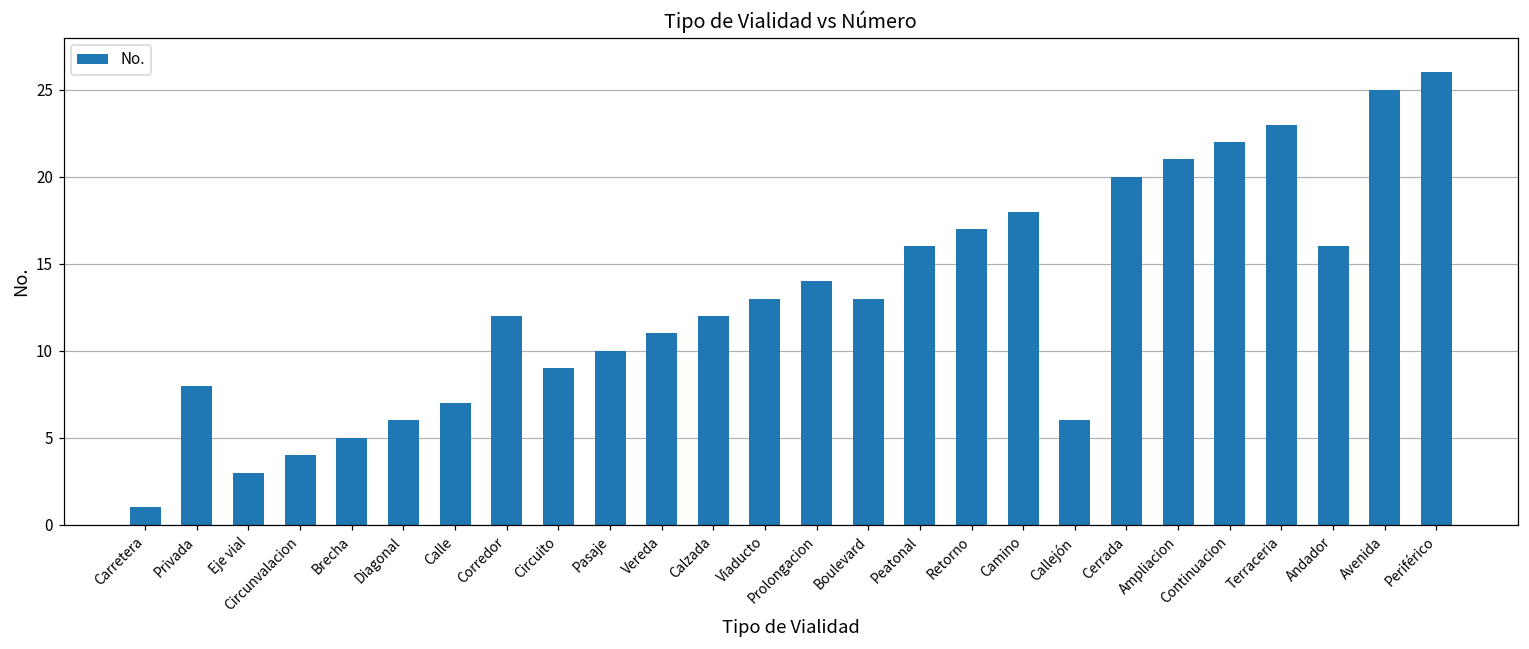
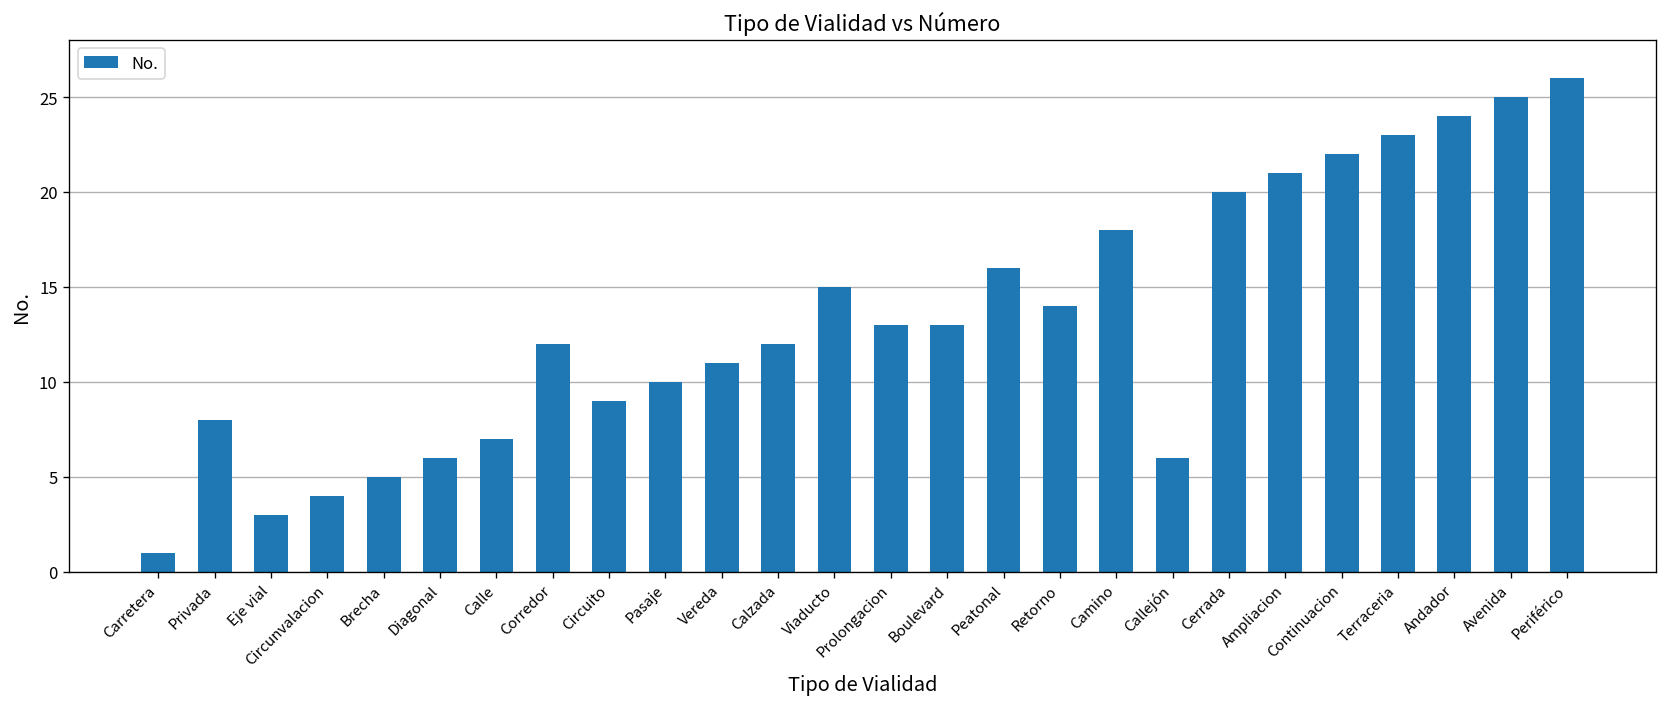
Viaducto: 13 -> 15
Prolongacion: 14 -> 13
Retorno: 17 -> 14
Andador: 16 -> 24
